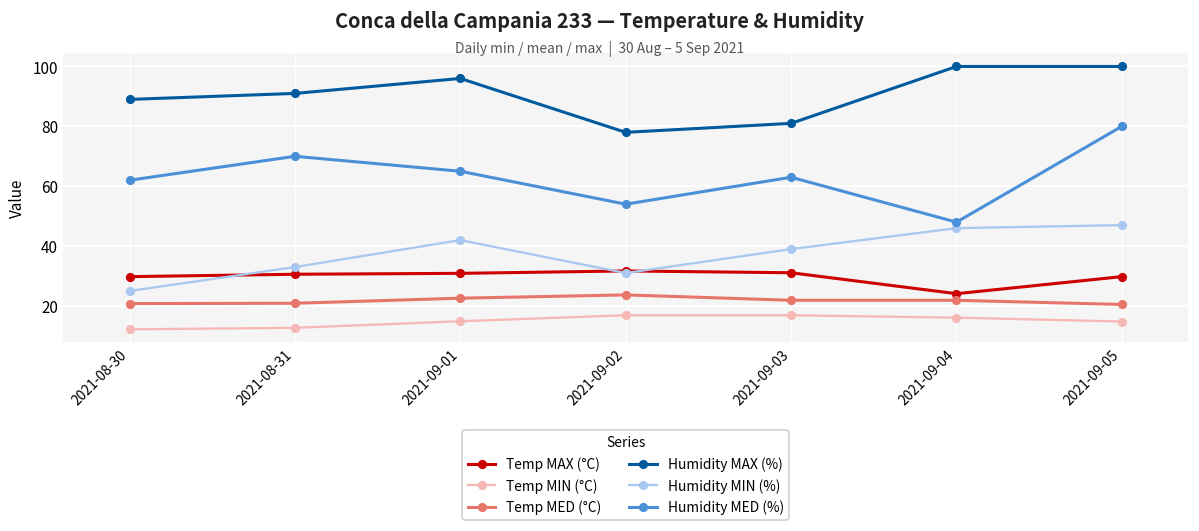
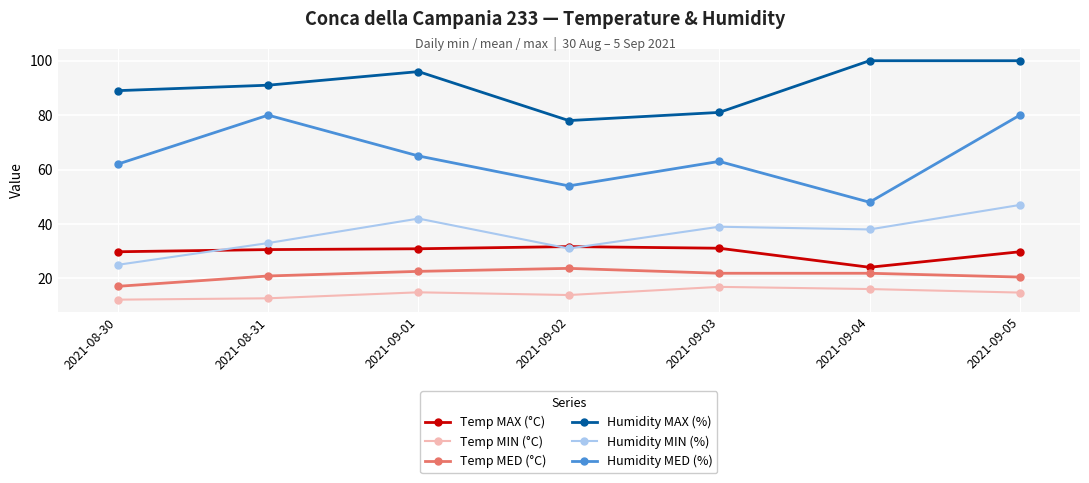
Temp MED (°C), 2021-08-30: 21 -> 17
Humidity MED (%), 2021-08-31: 70 -> 80
Temp MIN (°C), 2021-09-02: 17 -> 14
Humidity MIN (%), 2021-09-04: 46 -> 38
